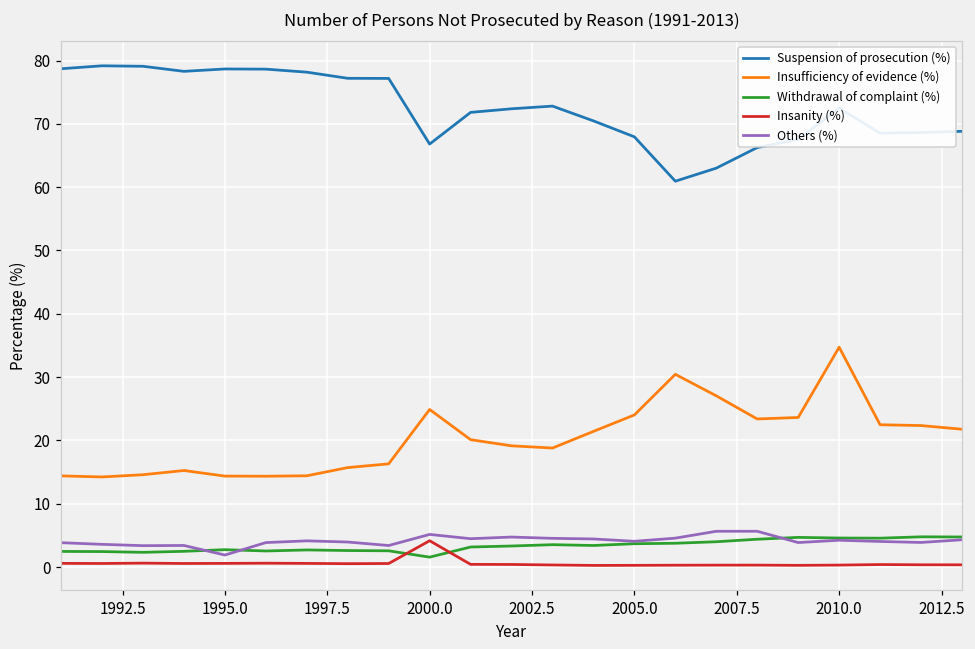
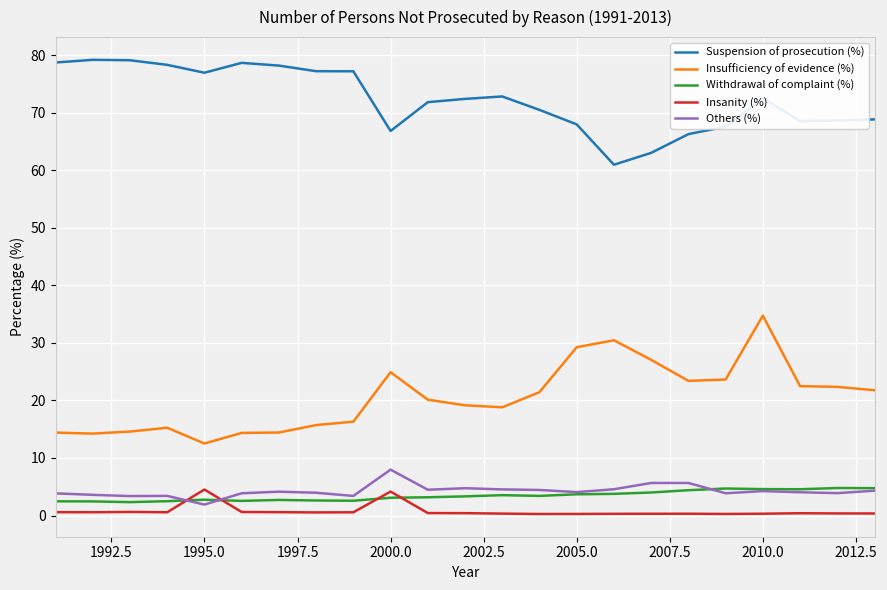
Suspension of prosecution (%), 1995.0: 79 -> 77
Insufficiency of evidence (%), 1995.0: 14 -> 13
Insanity (%), 1995.0: 1 -> 5
Withdrawal of complaint (%), 2000.0: 2 -> 3
Others (%), 2000.0: 5 -> 8
Insufficiency of evidence (%), 2005.0: 24 -> 29
